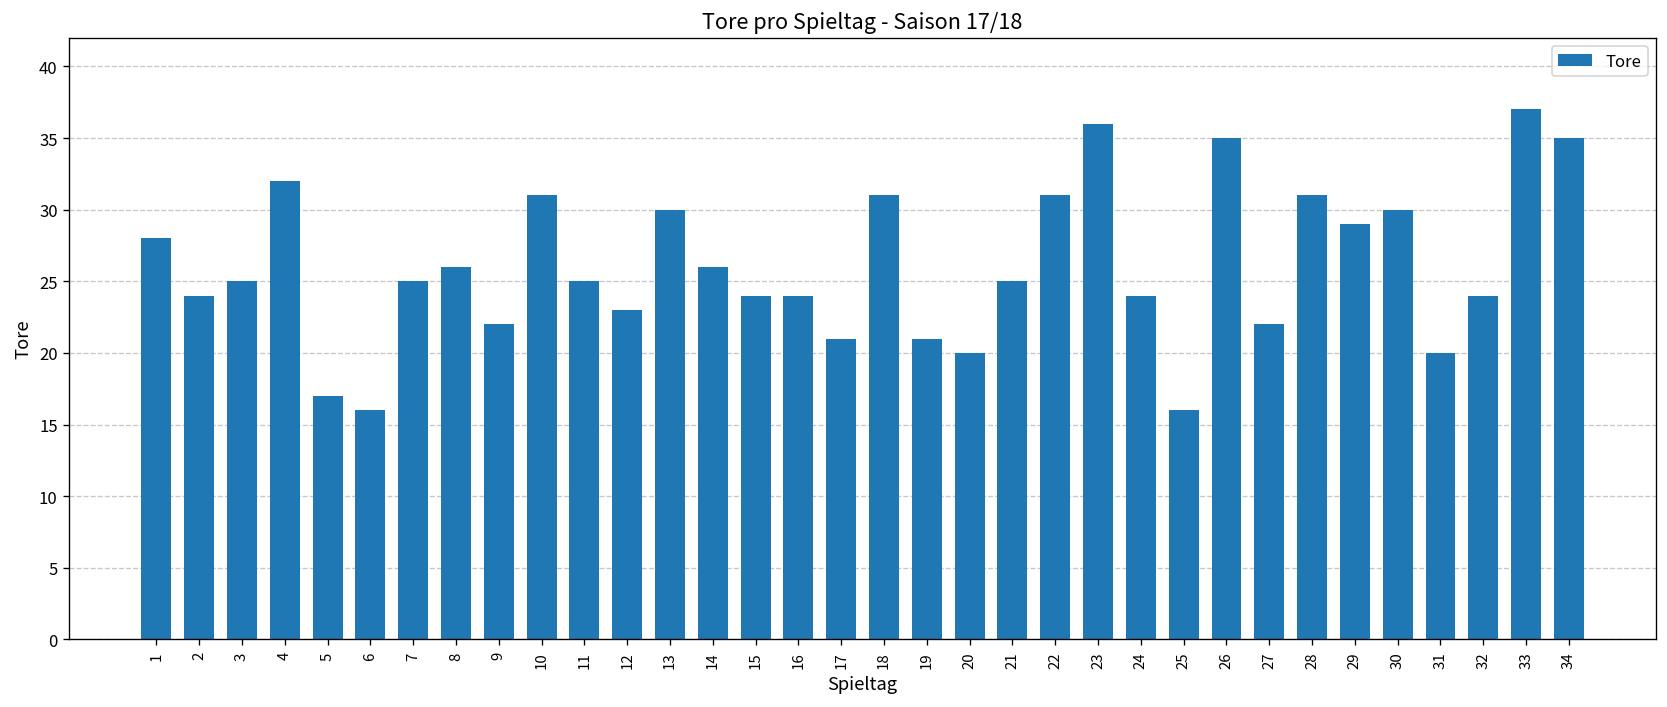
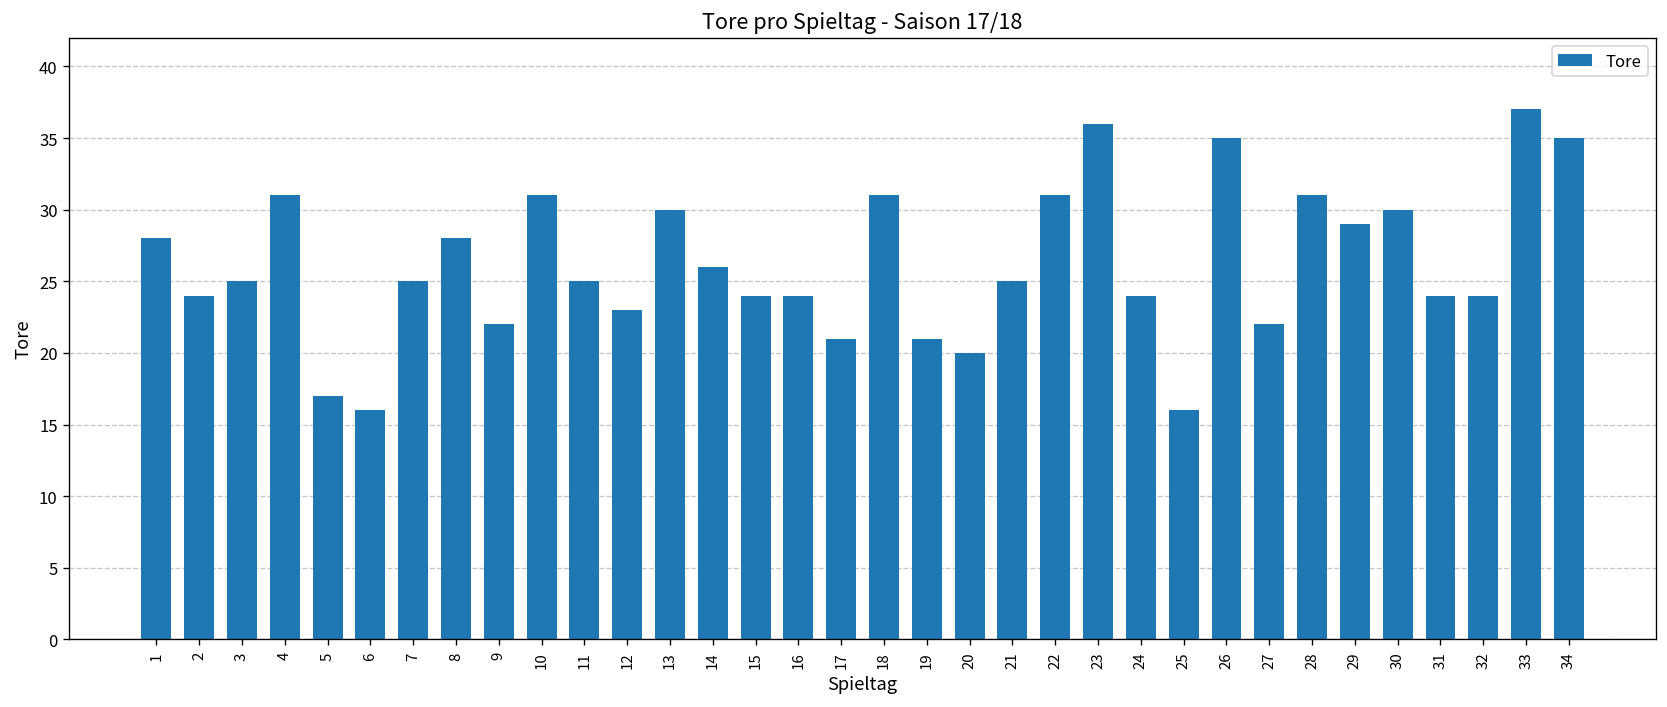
4: 32 -> 31
8: 26 -> 28
31: 20 -> 24
